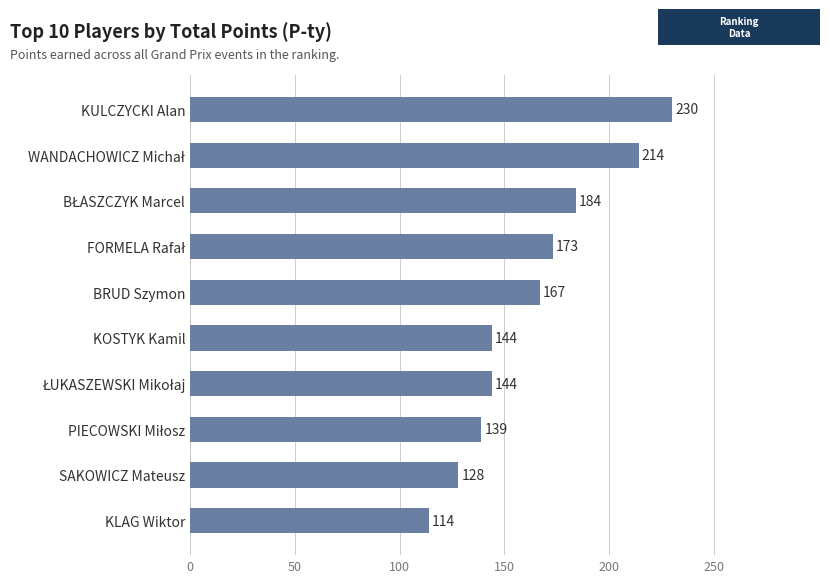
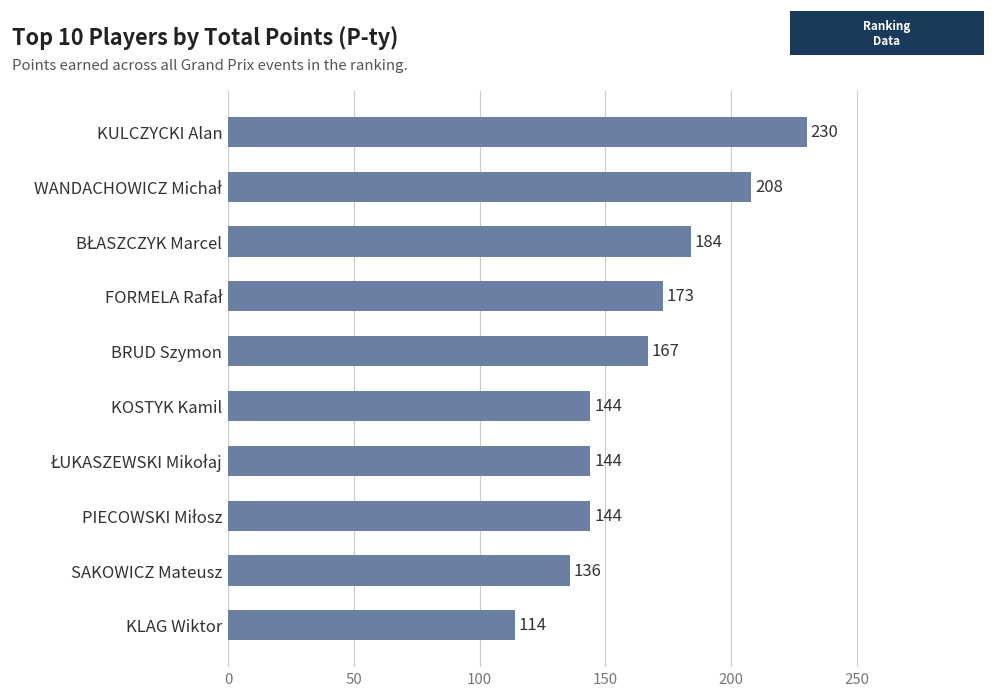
WANDACHOWICZ Michał: 214 -> 208
PIECOWSKI Miłosz: 139 -> 144
SAKOWICZ Mateusz: 128 -> 136
